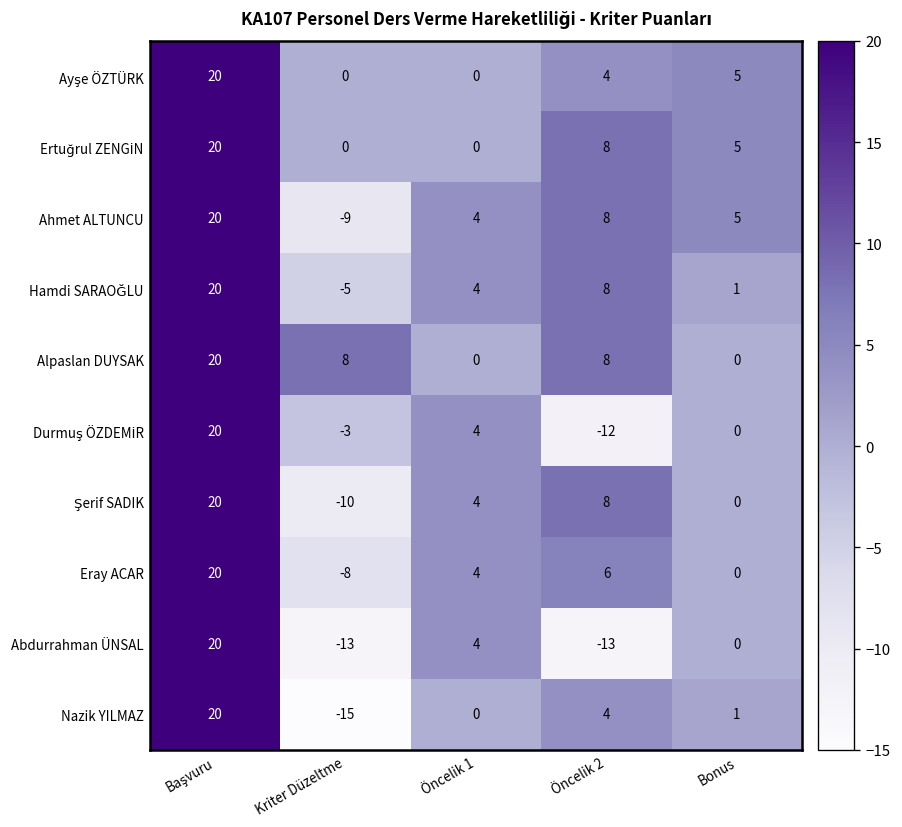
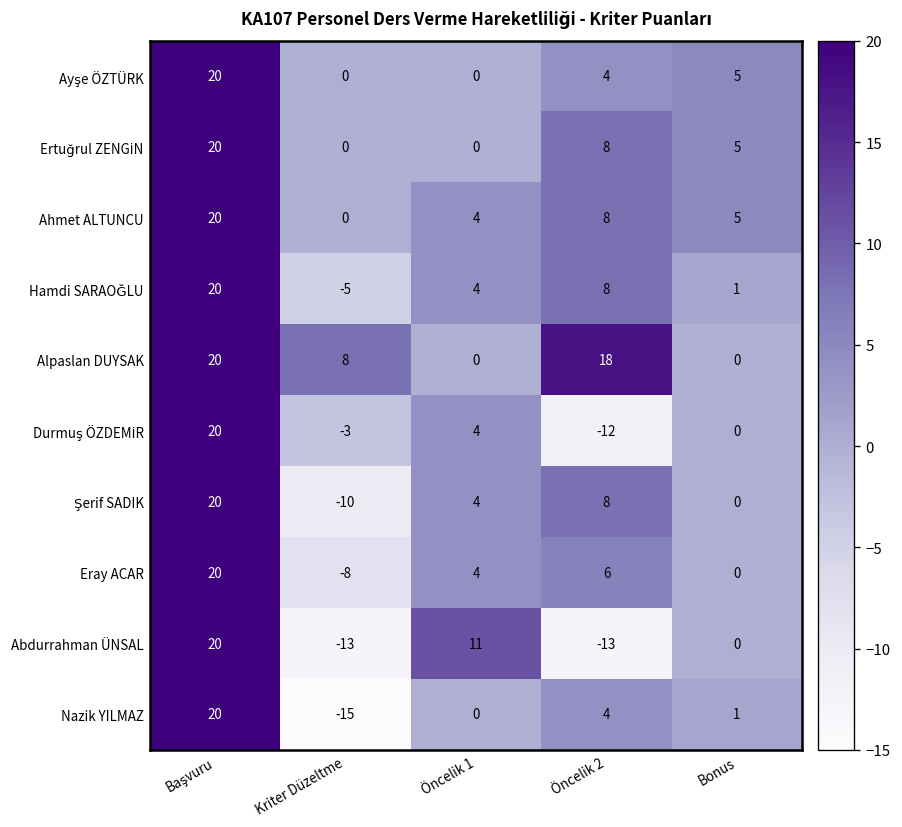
Ahmet ALTUNCU, Kriter Düzeltme: -9 -> 0
Alpaslan DUYSAK, Öncelik 2: 8 -> 18
Abdurrahman ÜNSAL, Öncelik 1: 4 -> 11
